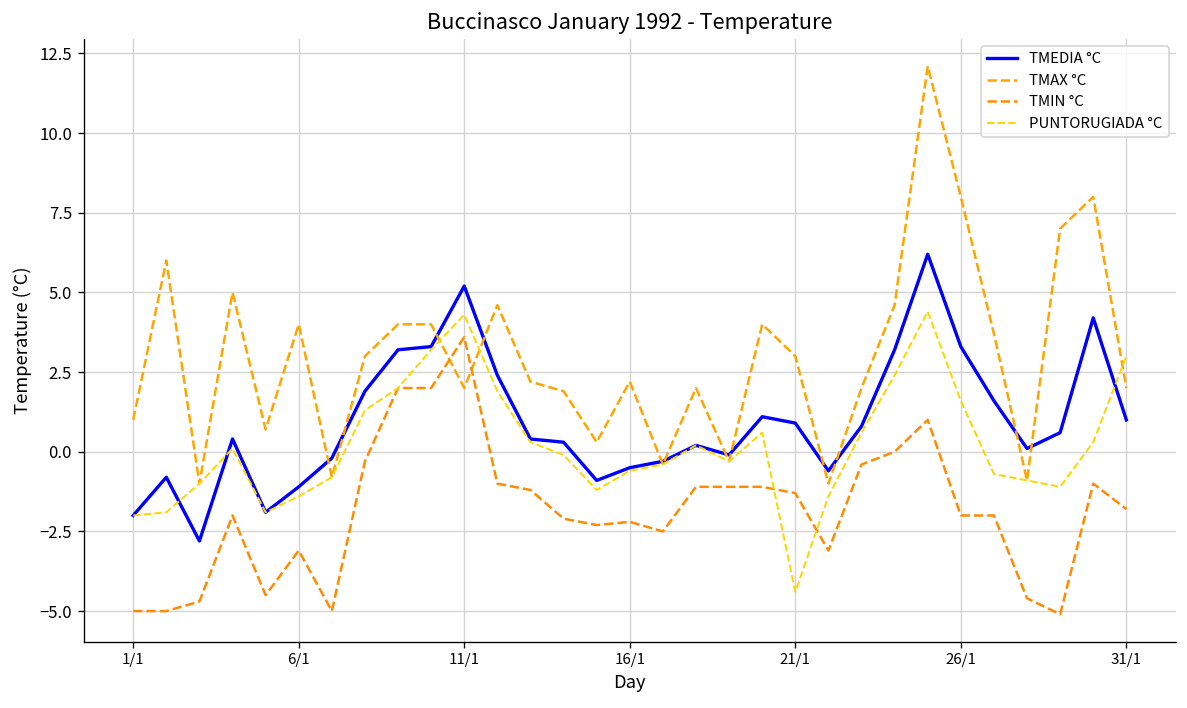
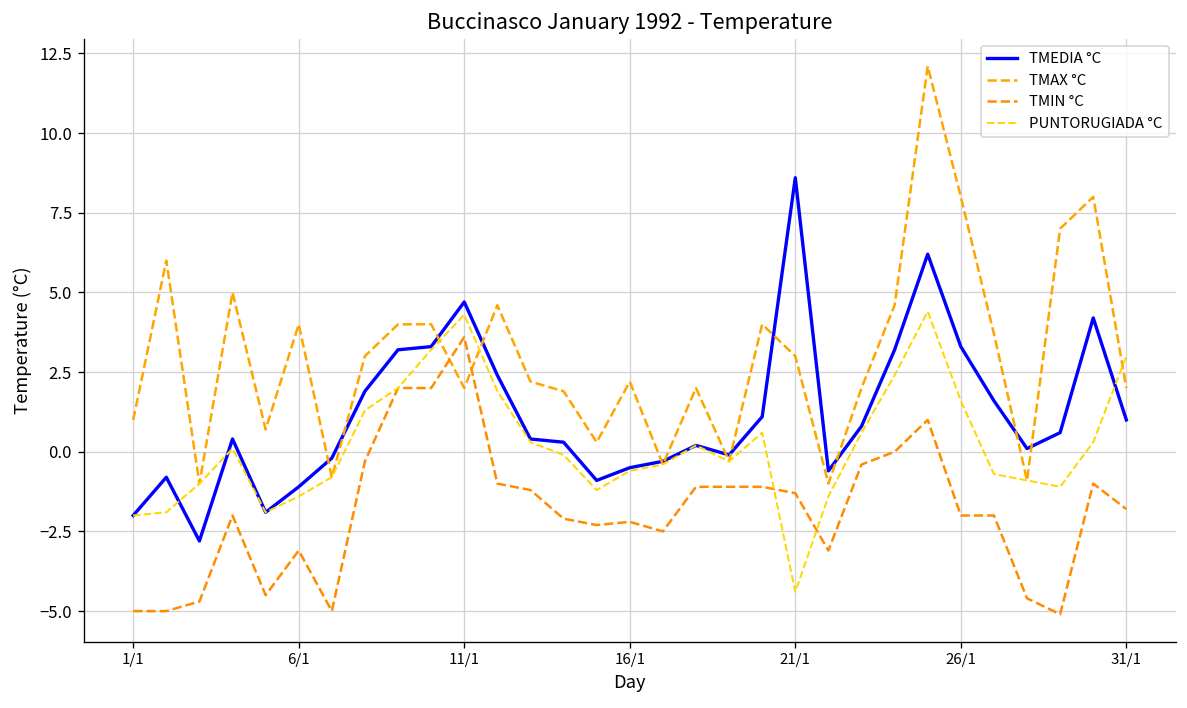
TMEDIA °C, 11/1: 5.2 -> 4.7
TMEDIA °C, 21/1: 0.9 -> 8.6
